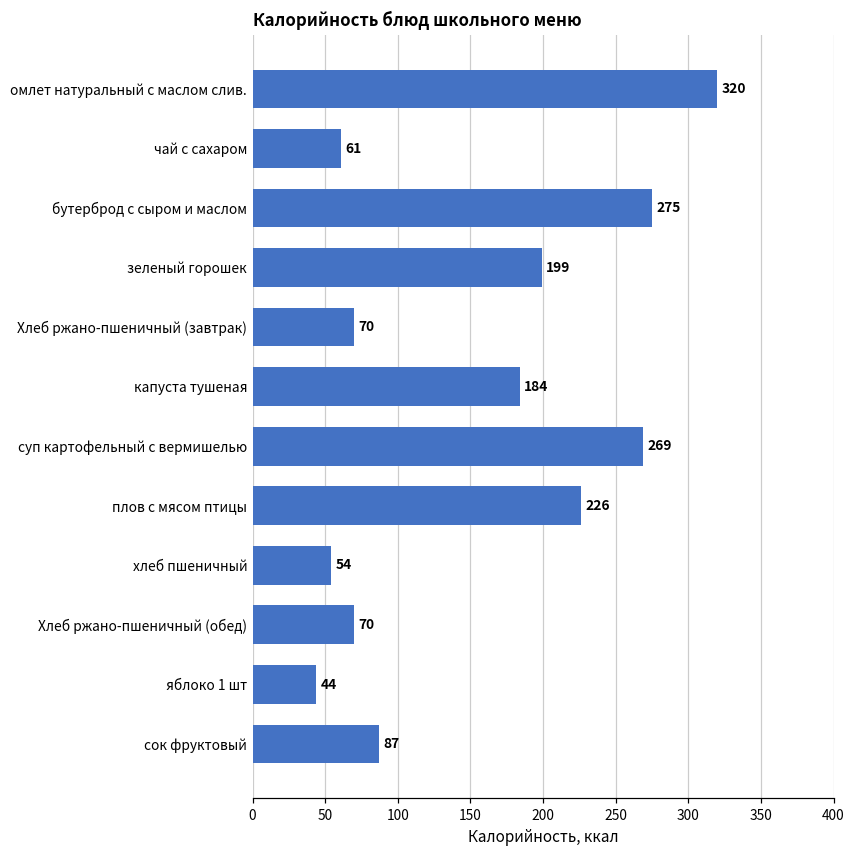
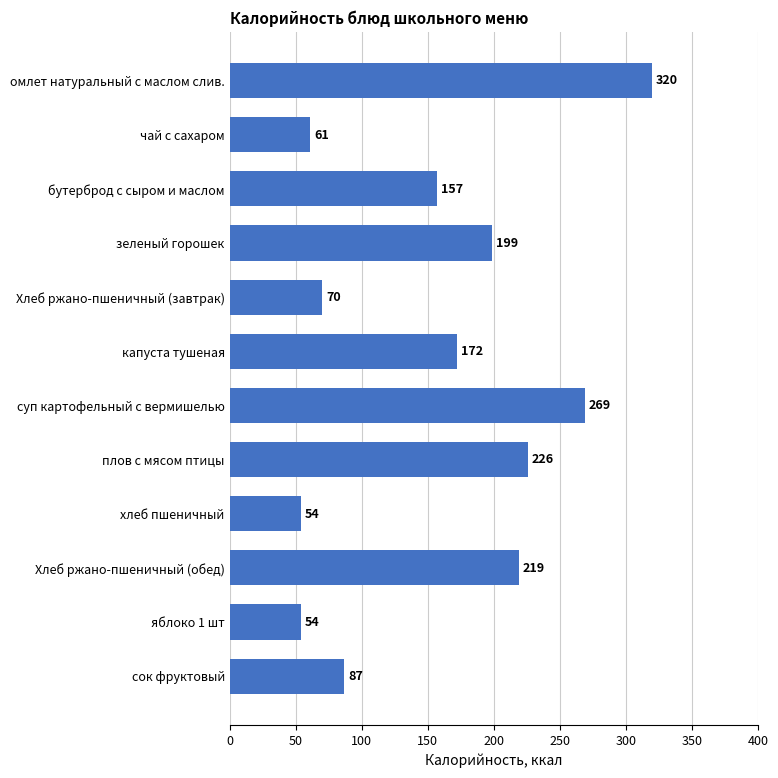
бутерброд с сыром и маслом: 275 -> 157
капуста тушеная: 184 -> 172
Хлеб ржано-пшеничный (обед): 70 -> 219
яблоко 1 шт: 44 -> 54
